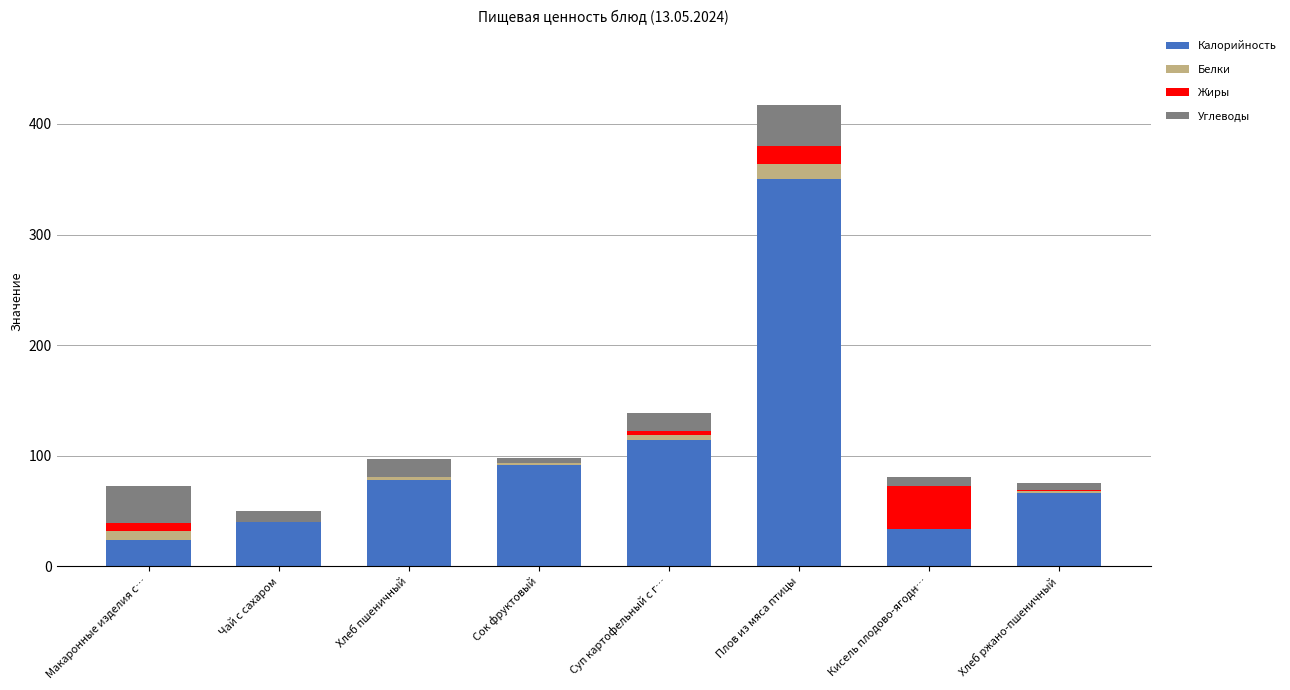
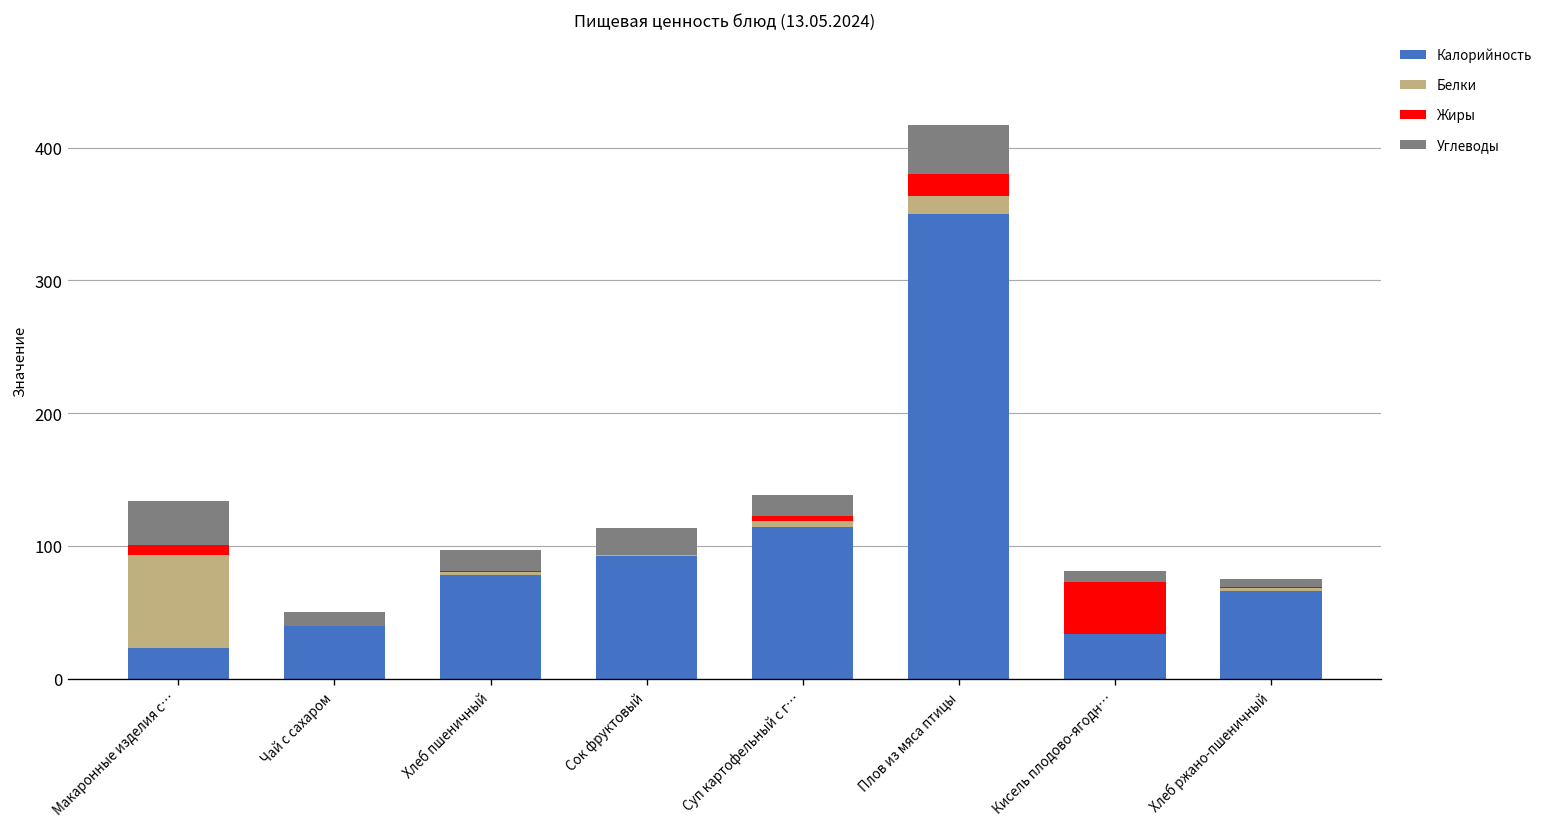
Белки, Макаронные изделия с…: 8 -> 70
Углеводы, Сок фруктовый: 5 -> 20
